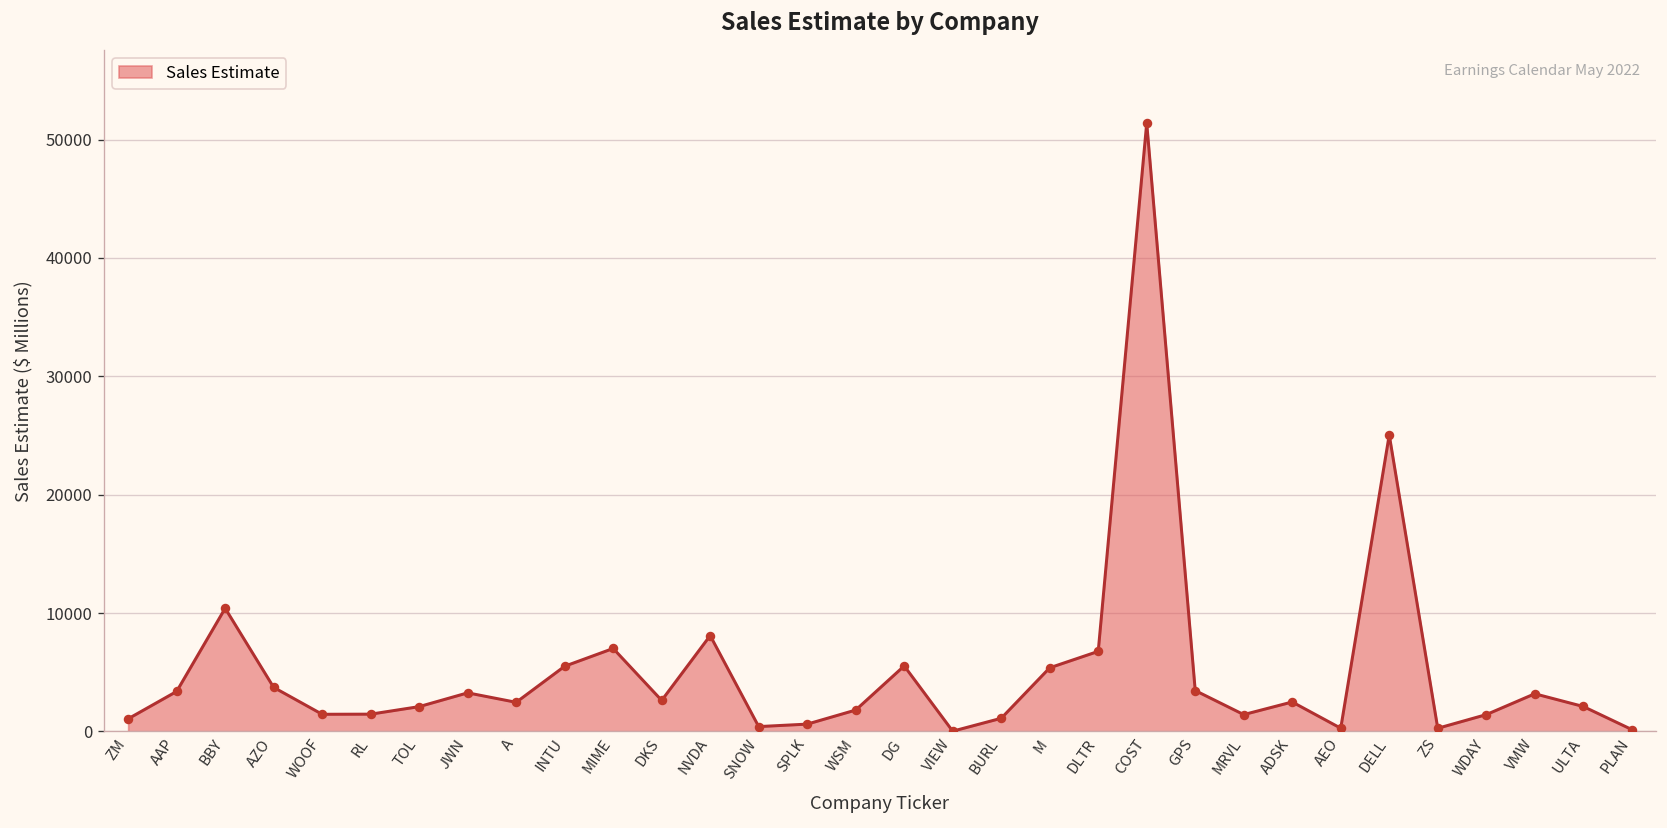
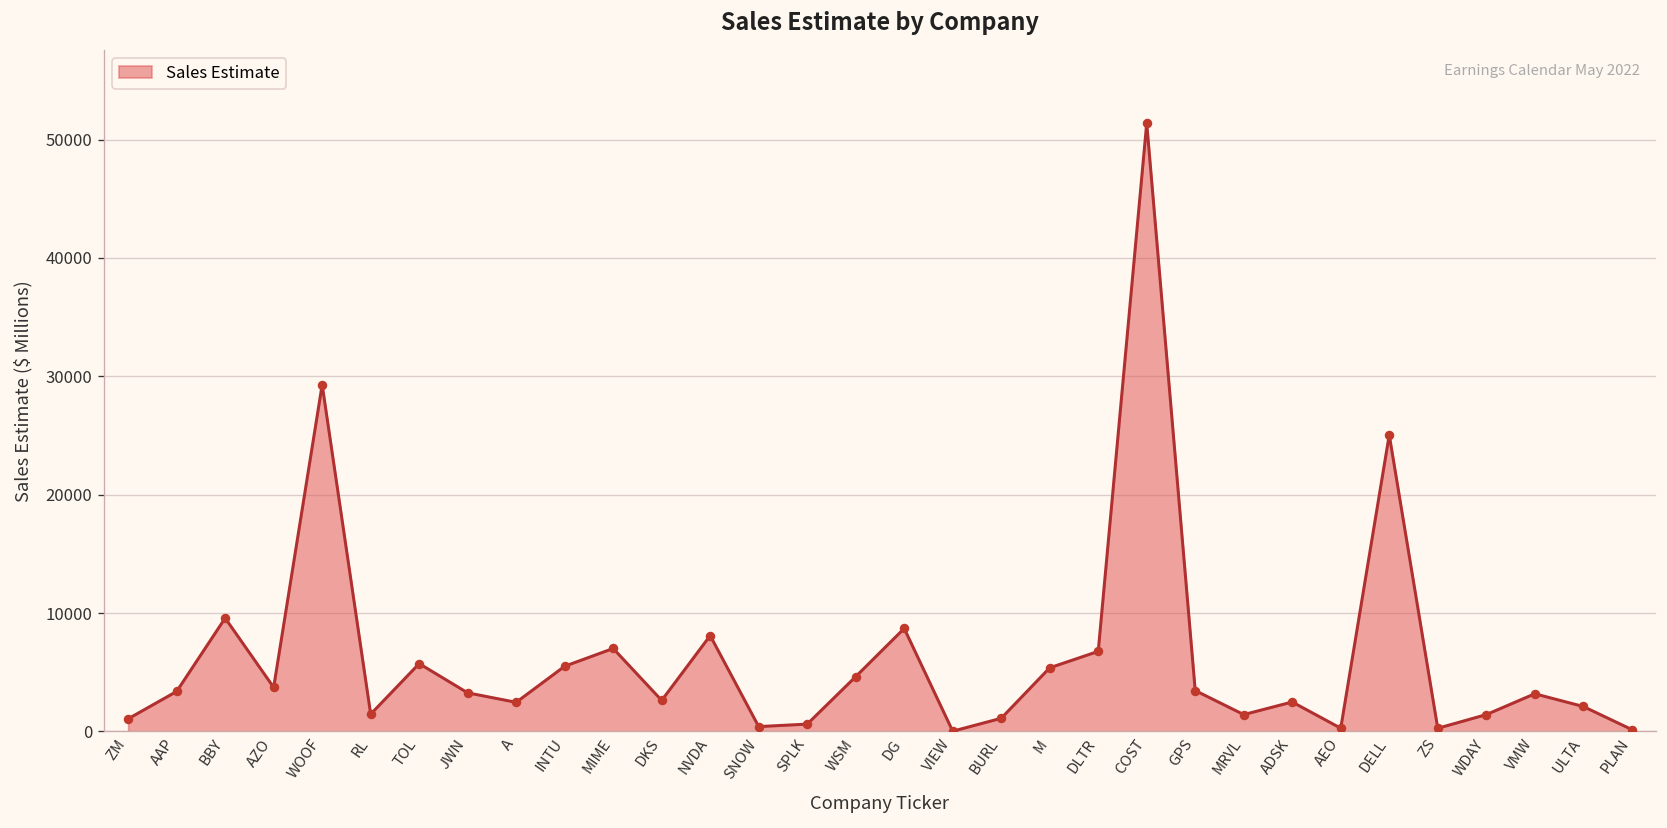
BBY: 10400 -> 9600
WOOF: 1000 -> 29000
TOL: 2000 -> 6000
WSM: 2000 -> 5000
DG: 6000 -> 9000
